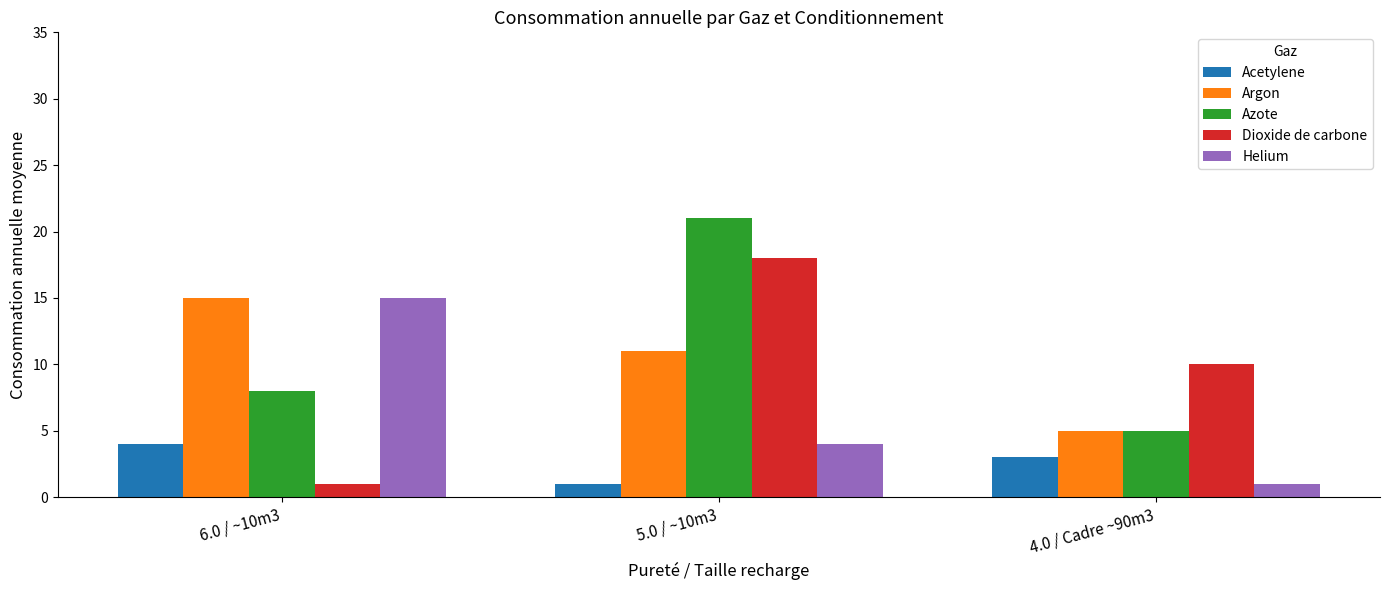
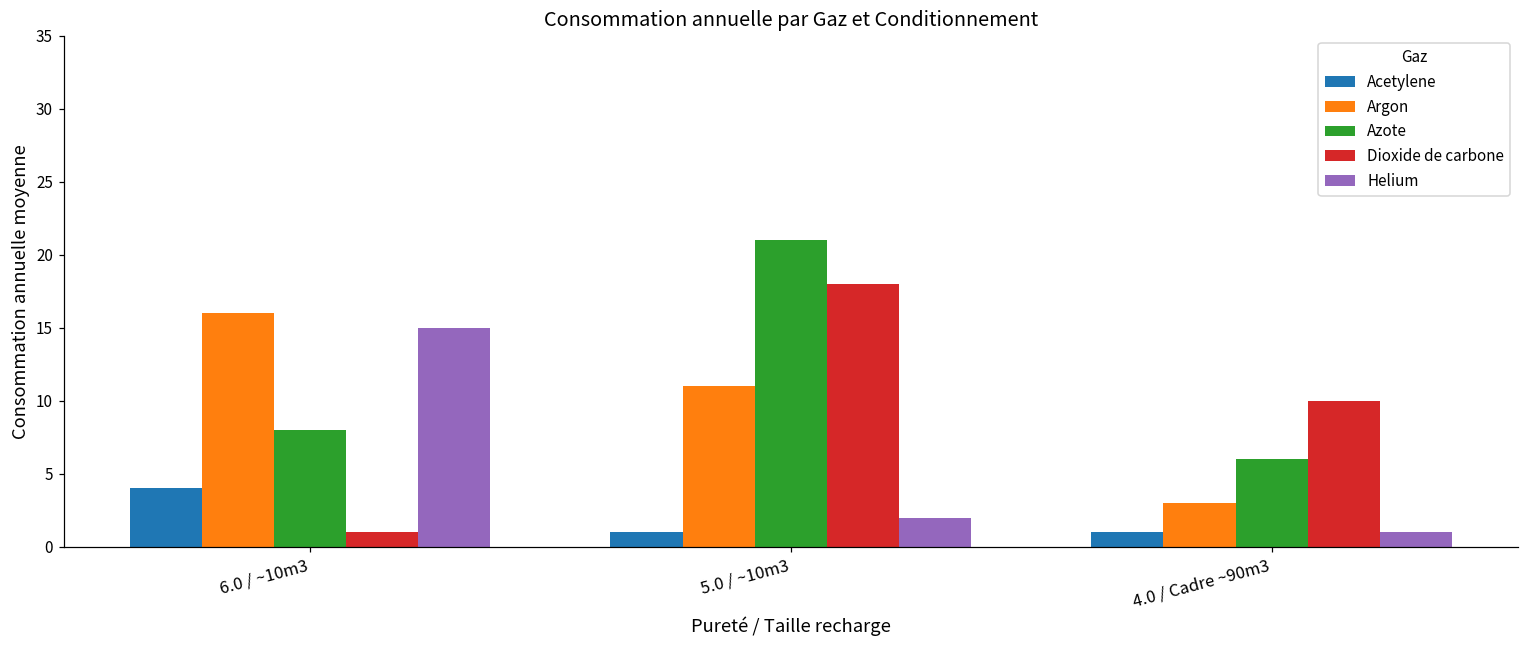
Argon, 6.0 / ~10m3: 15 -> 16
Helium, 5.0 / ~10m3: 4 -> 2
Acetylene, 4.0 / Cadre ~90m3: 3 -> 1
Argon, 4.0 / Cadre ~90m3: 5 -> 3
Azote, 4.0 / Cadre ~90m3: 5 -> 6
